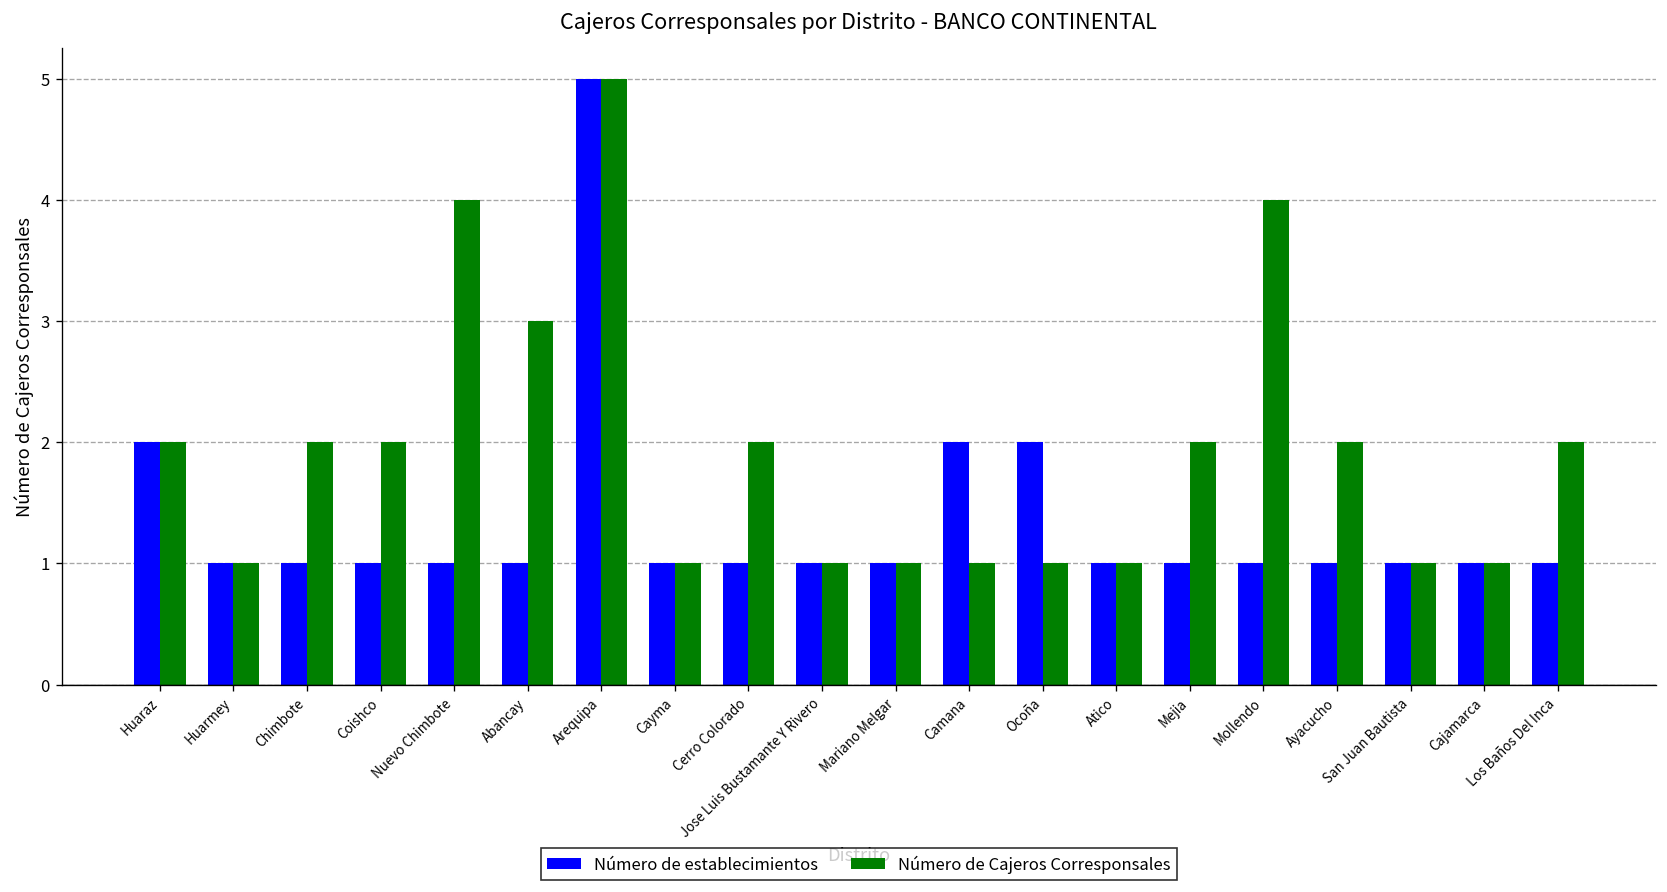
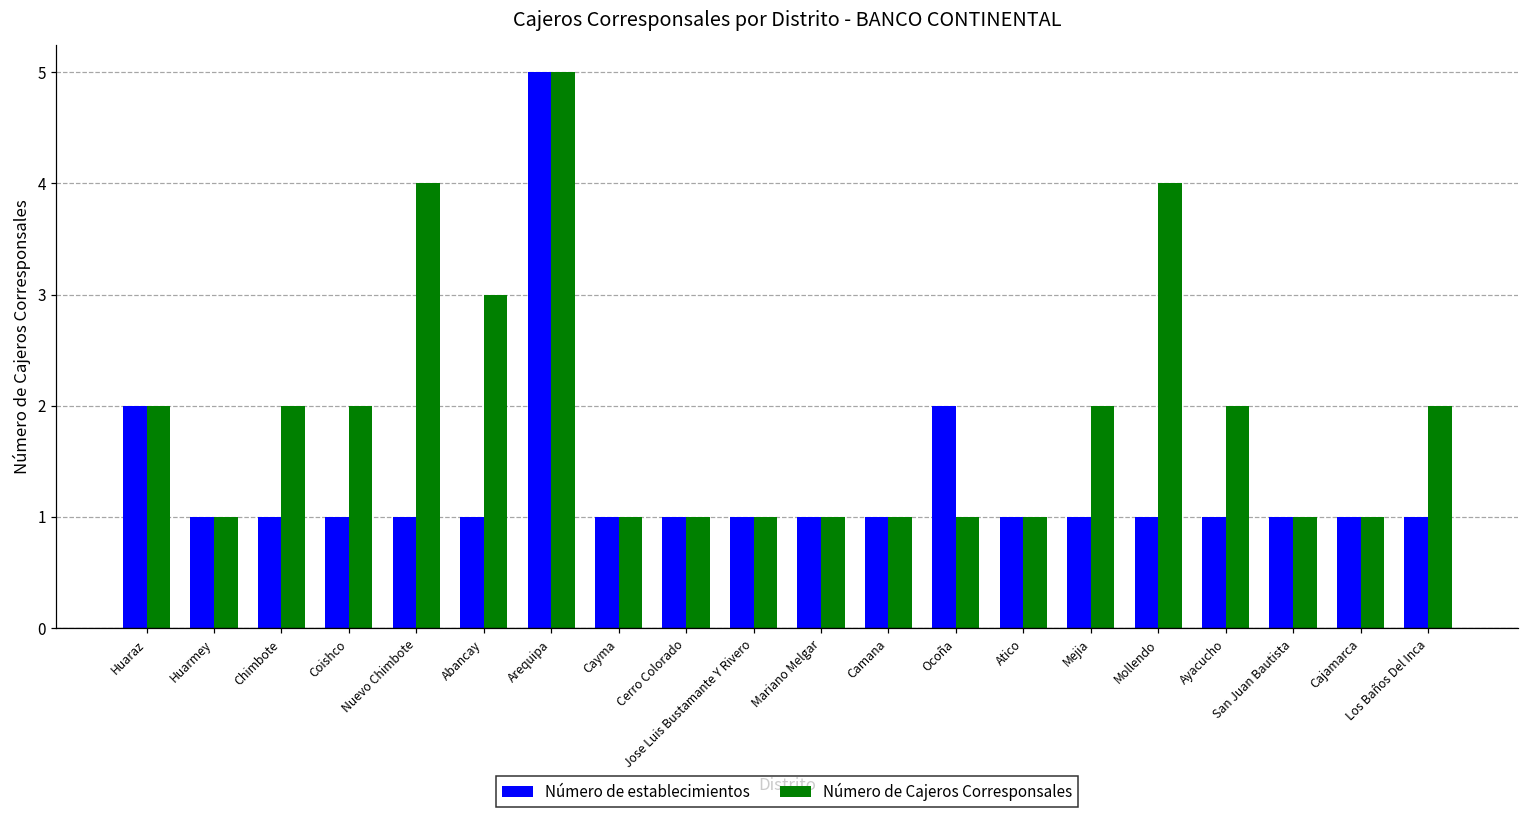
Número de Cajeros Corresponsales, Cerro Colorado: 2 -> 1
Número de establecimientos, Camana: 2 -> 1
